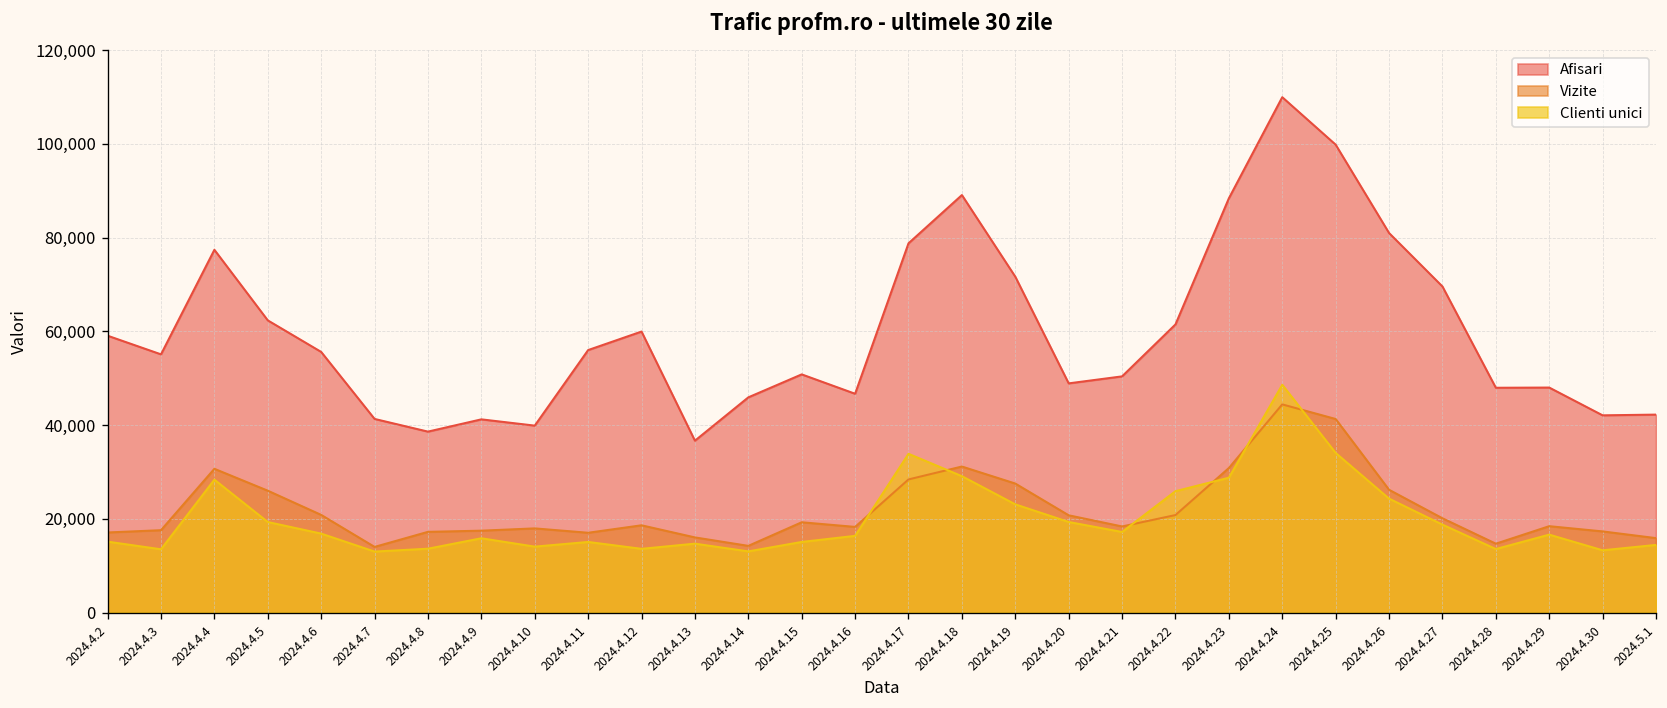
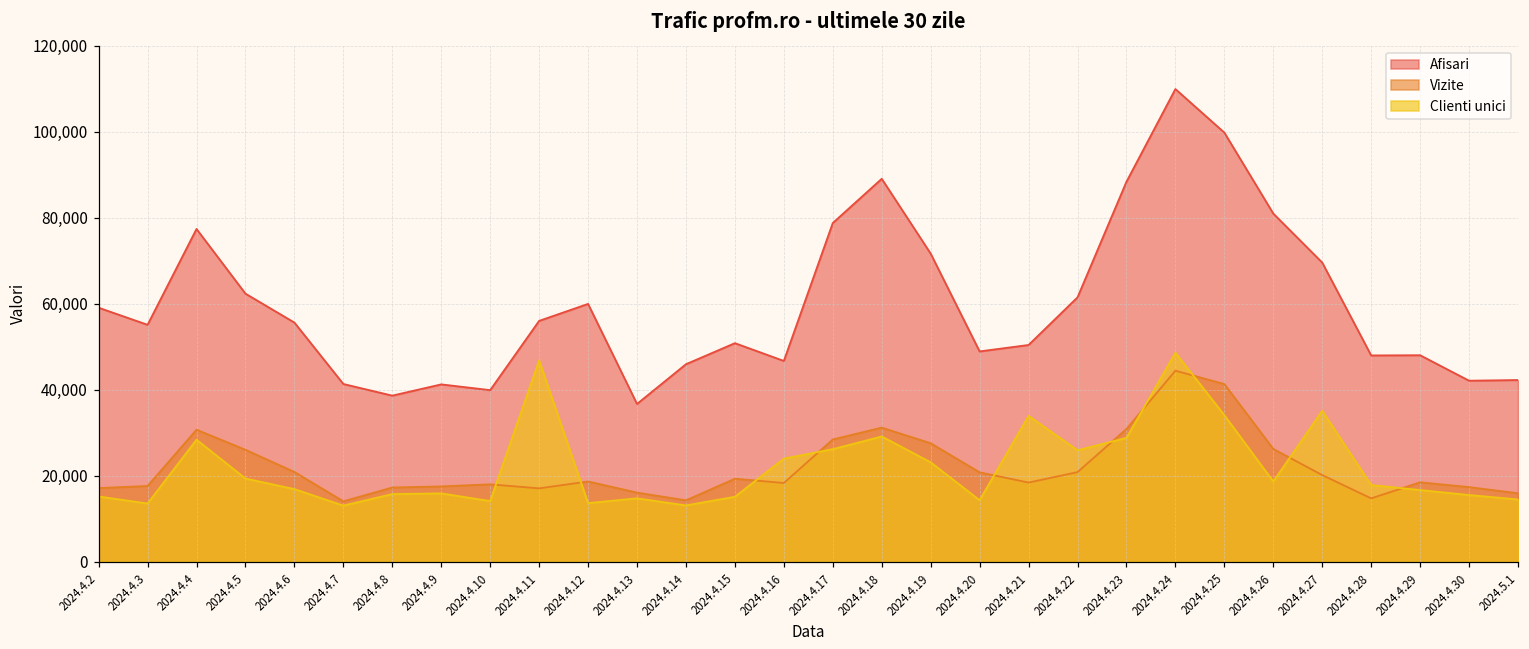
Clienti unici, 2024.4.8: 14,000 -> 16,000
Clienti unici, 2024.4.11: 15,000 -> 47,000
Clienti unici, 2024.4.16: 16,000 -> 24,000
Clienti unici, 2024.4.17: 34,000 -> 26,000
Clienti unici, 2024.4.20: 19,000 -> 14,000
Clienti unici, 2024.4.21: 17,000 -> 34,000
Clienti unici, 2024.4.26: 24,000 -> 19,000
Clienti unici, 2024.4.27: 19,000 -> 35,000
Clienti unici, 2024.4.28: 14,000 -> 18,000
Clienti unici, 2024.4.30: 13,000 -> 16,000
